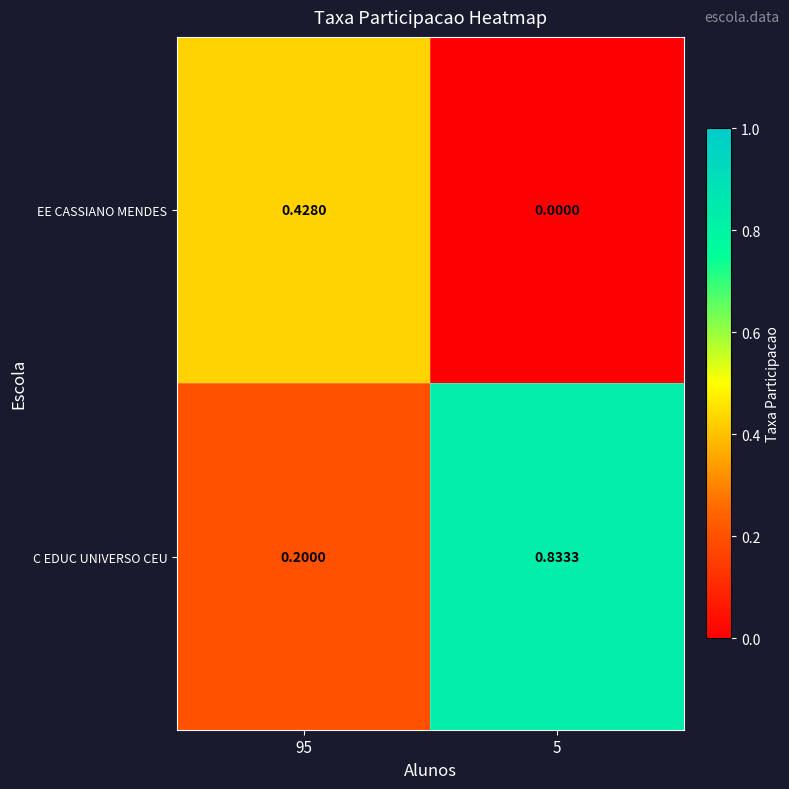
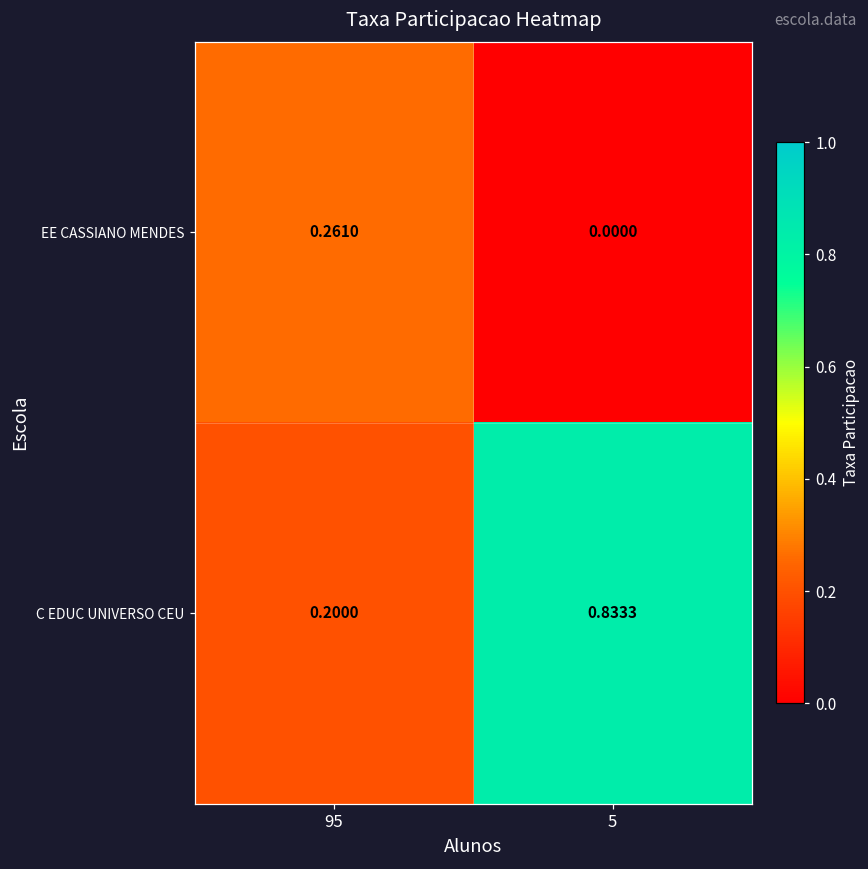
EE CASSIANO MENDES, 95: 0.4280 -> 0.2610
